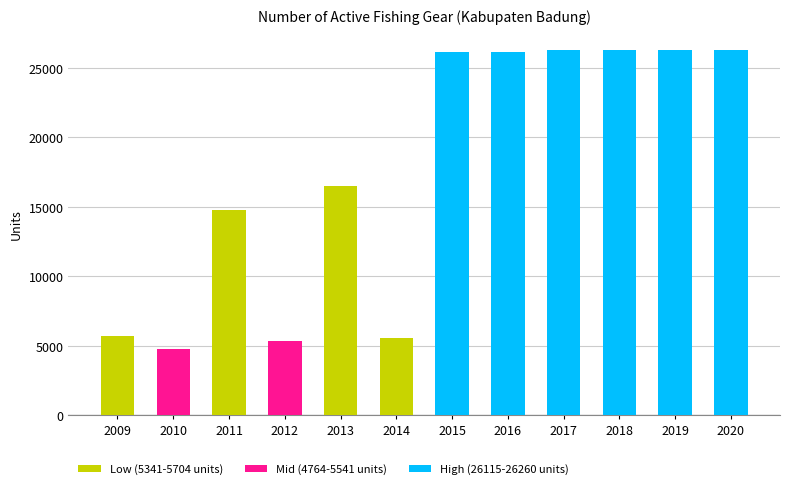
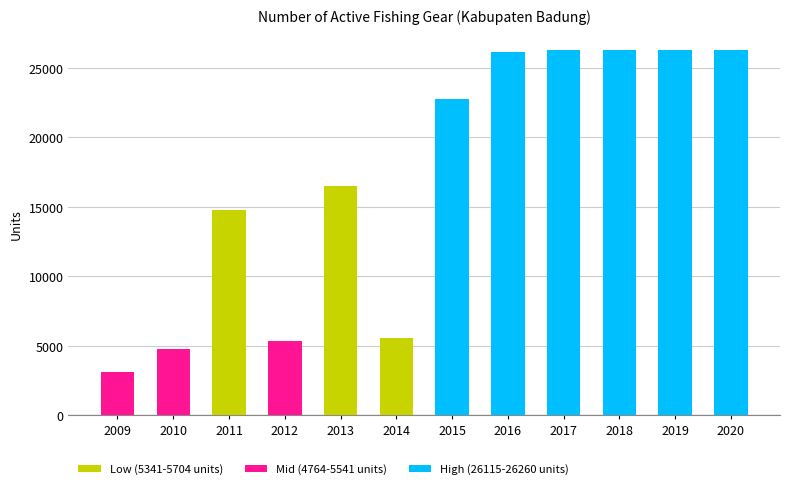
2009: 5700 -> 3100
2015: 26100 -> 22800
